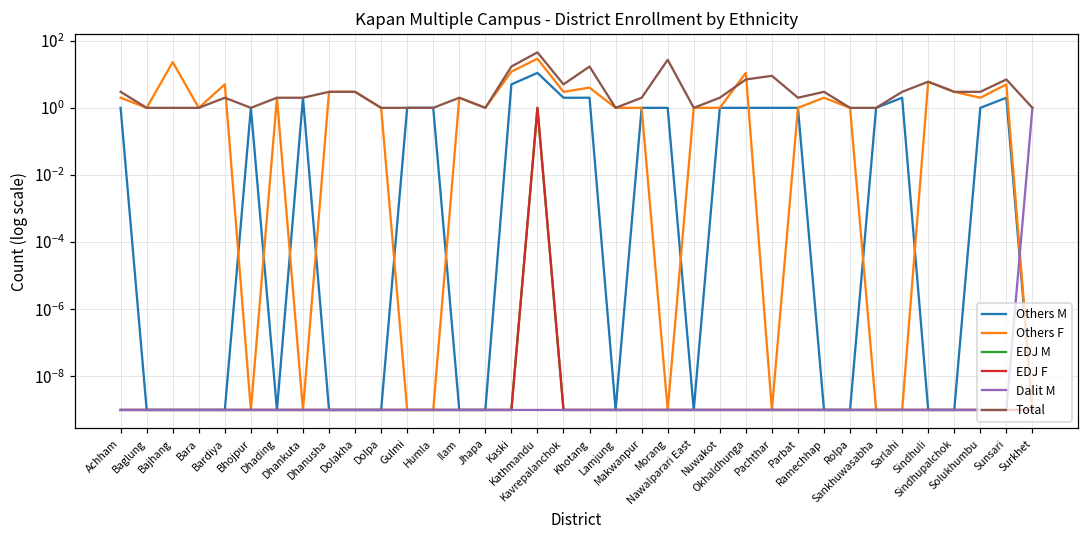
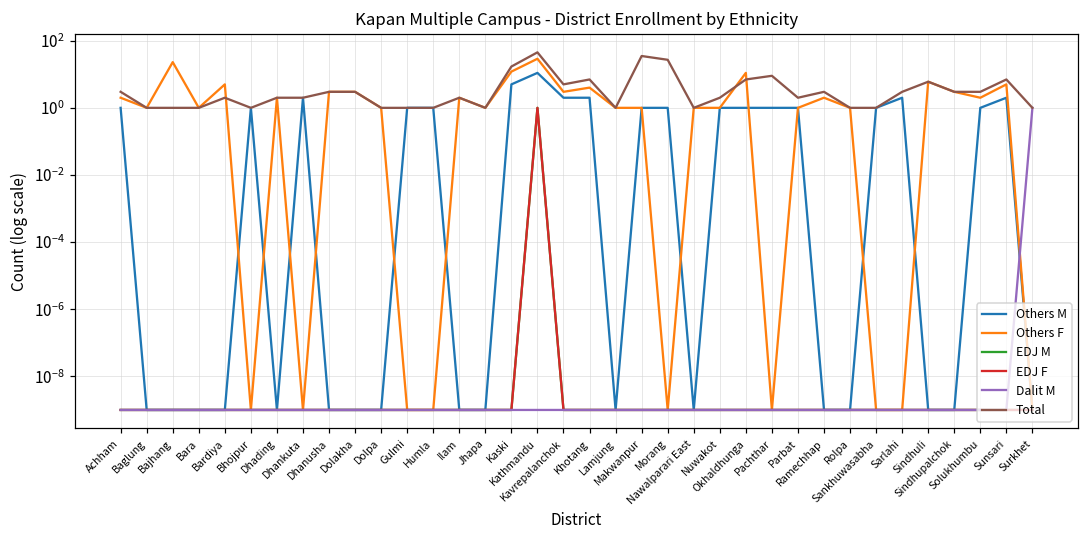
Total, Khotang: 20 -> 7
Total, Makwanpur: 2 -> 40
